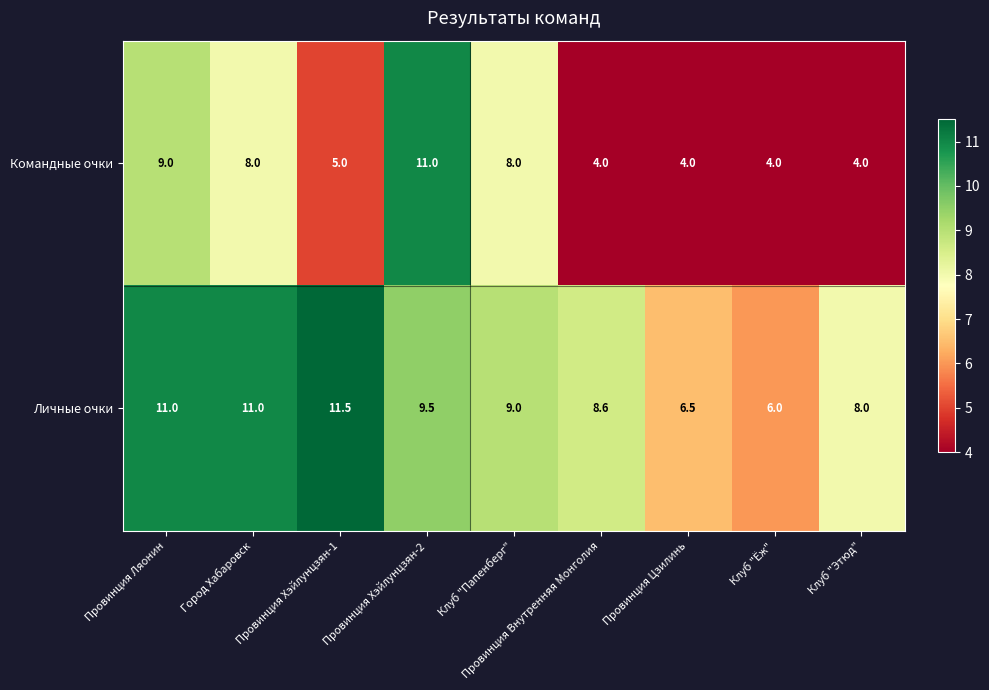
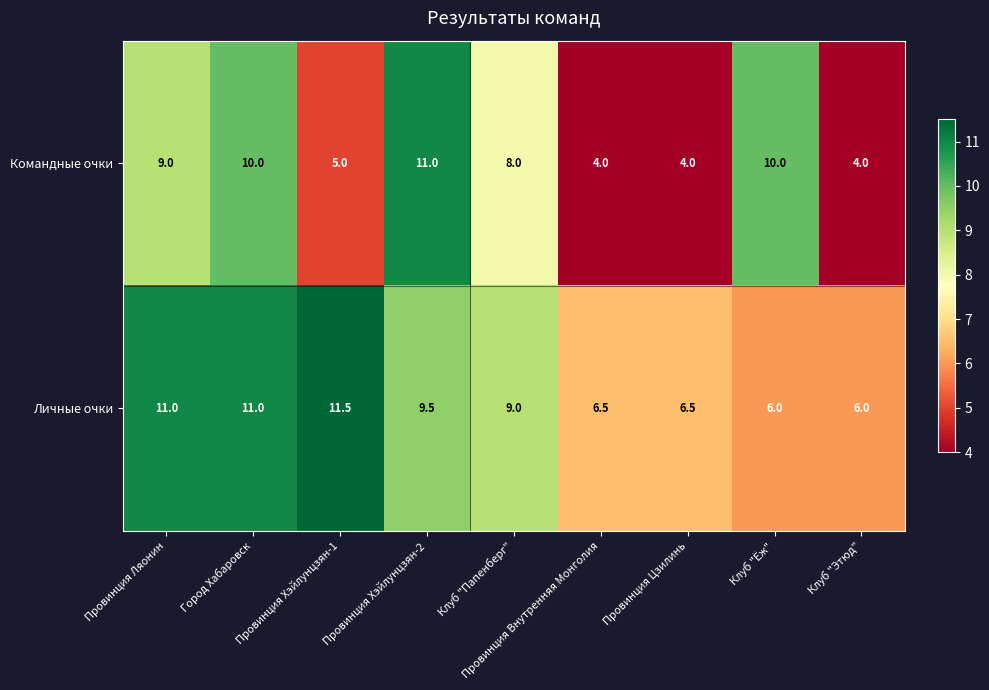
Командные очки, Город Хабаровск: 8.0 -> 10.0
Командные очки, Клуб "Ёж": 4.0 -> 10.0
Личные очки, Провинция Внутренняя Монголия: 8.6 -> 6.5
Личные очки, Клуб "Этюд": 8.0 -> 6.0
